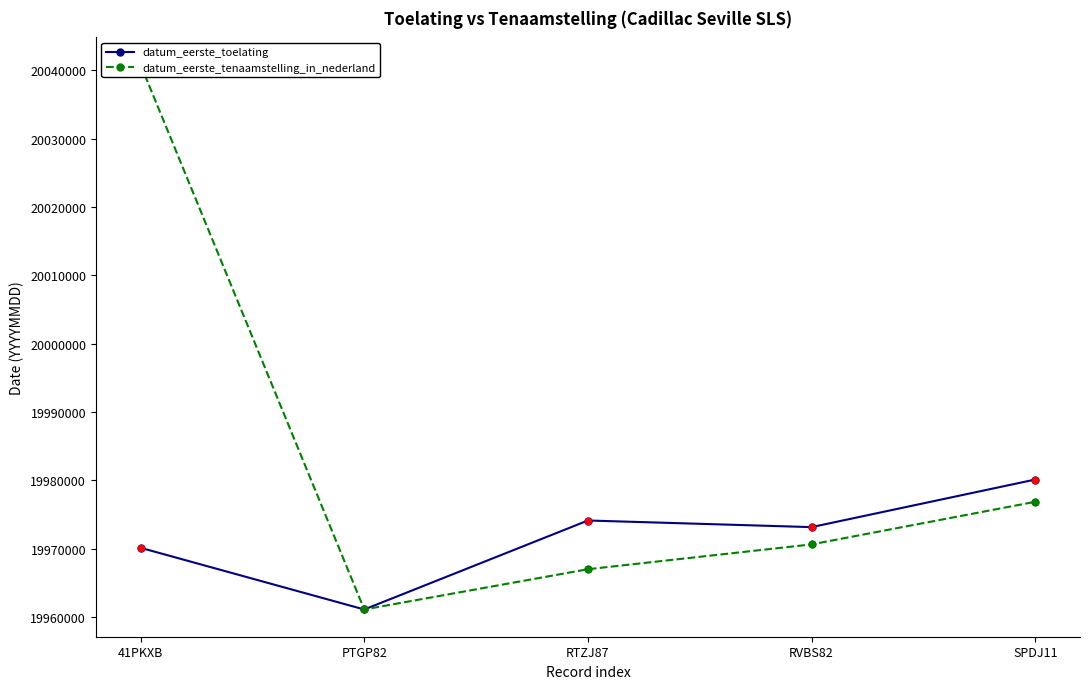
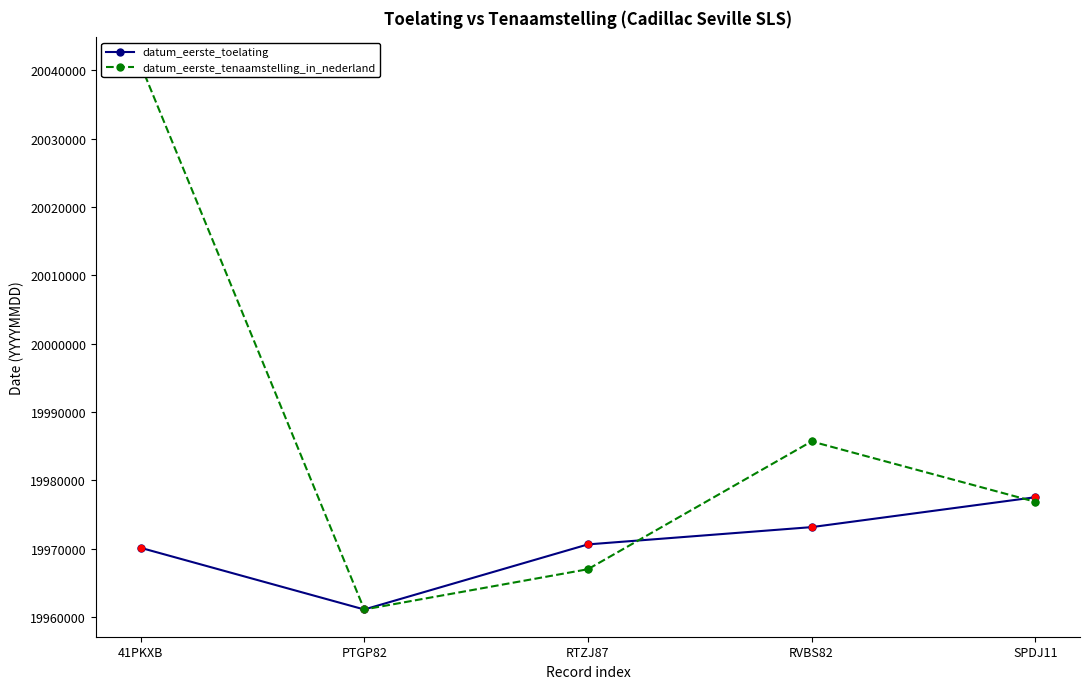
datum_eerste_toelating, RTZJ87: 19974000 -> 19971000
datum_eerste_tenaamstelling_in_nederland, RVBS82: 19971000 -> 19986000
datum_eerste_toelating, SPDJ11: 19980000 -> 19978000
